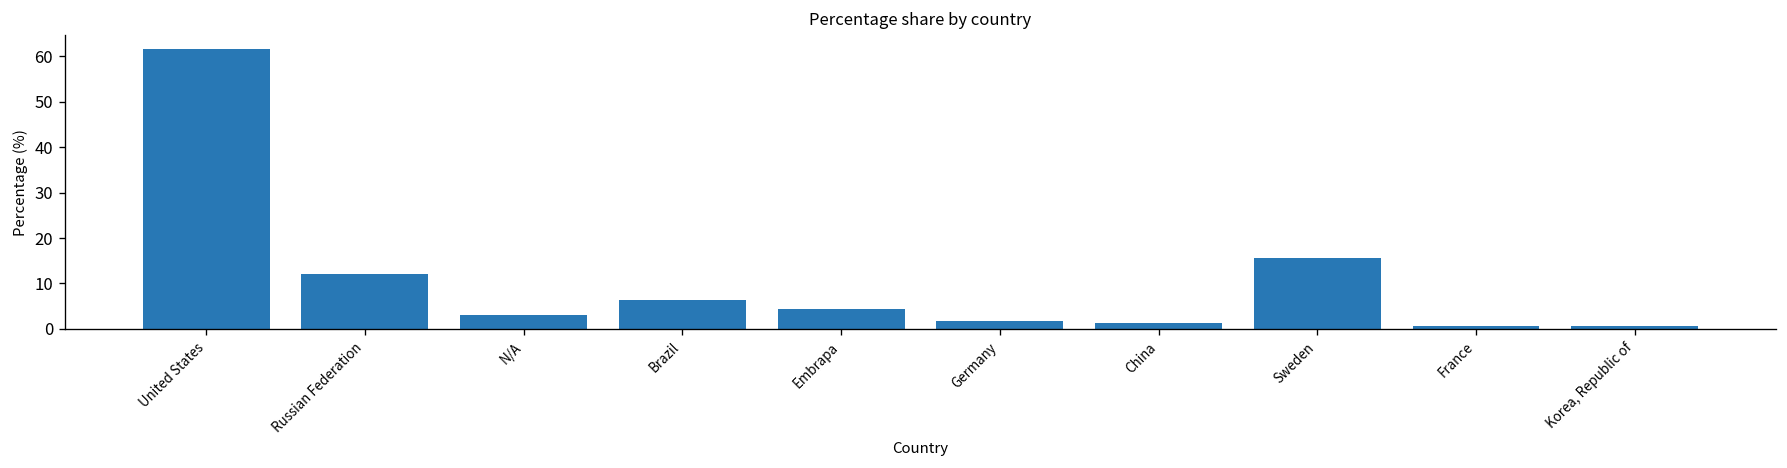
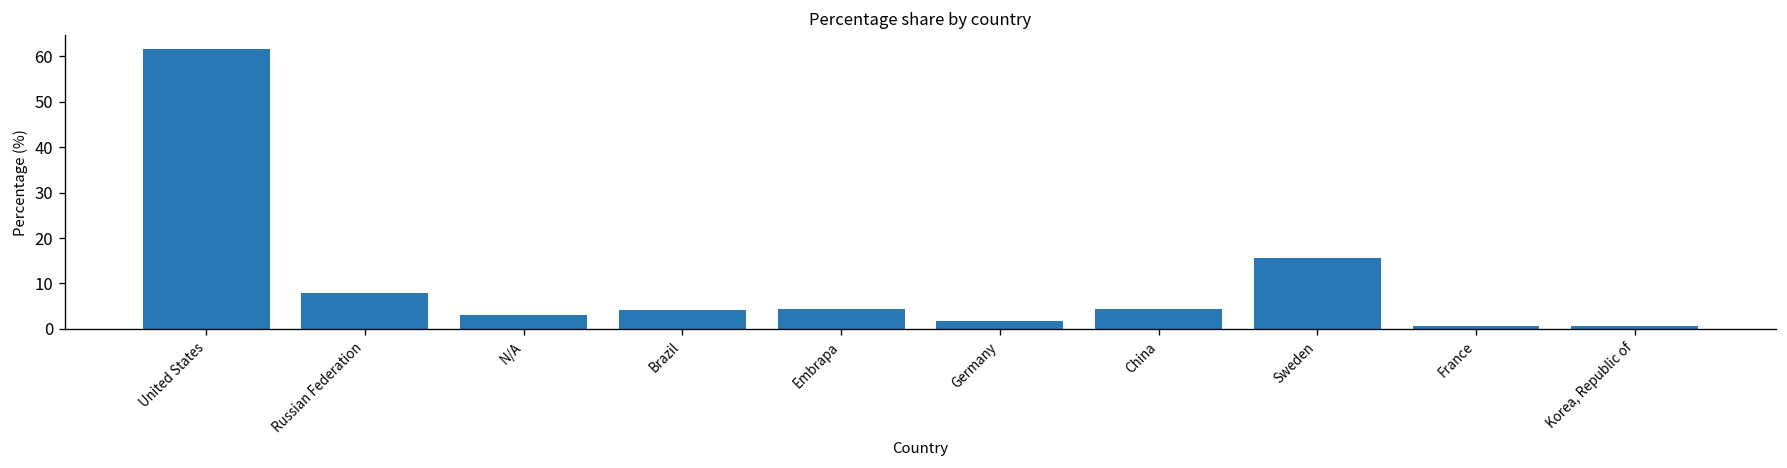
Russian Federation: 12 -> 8
Brazil: 6 -> 4
China: 1 -> 4
